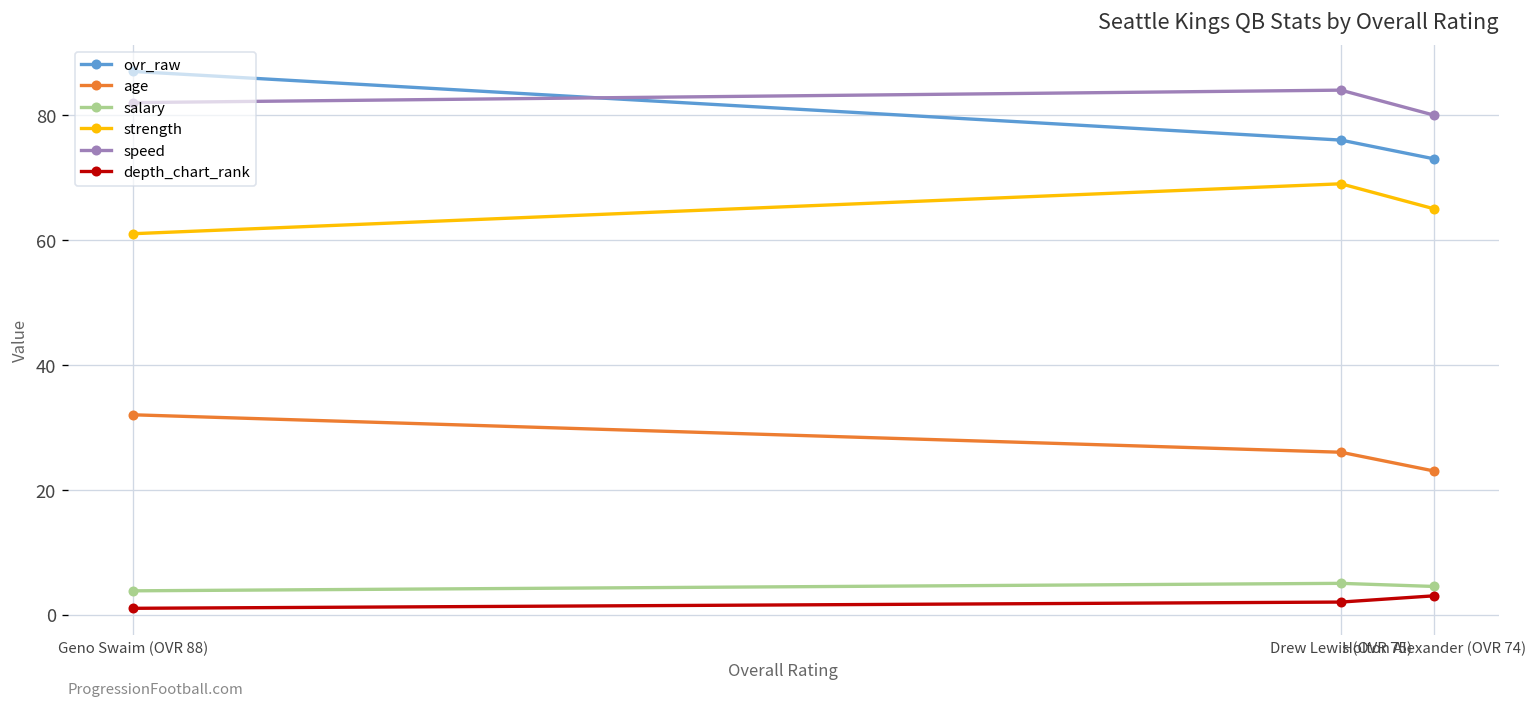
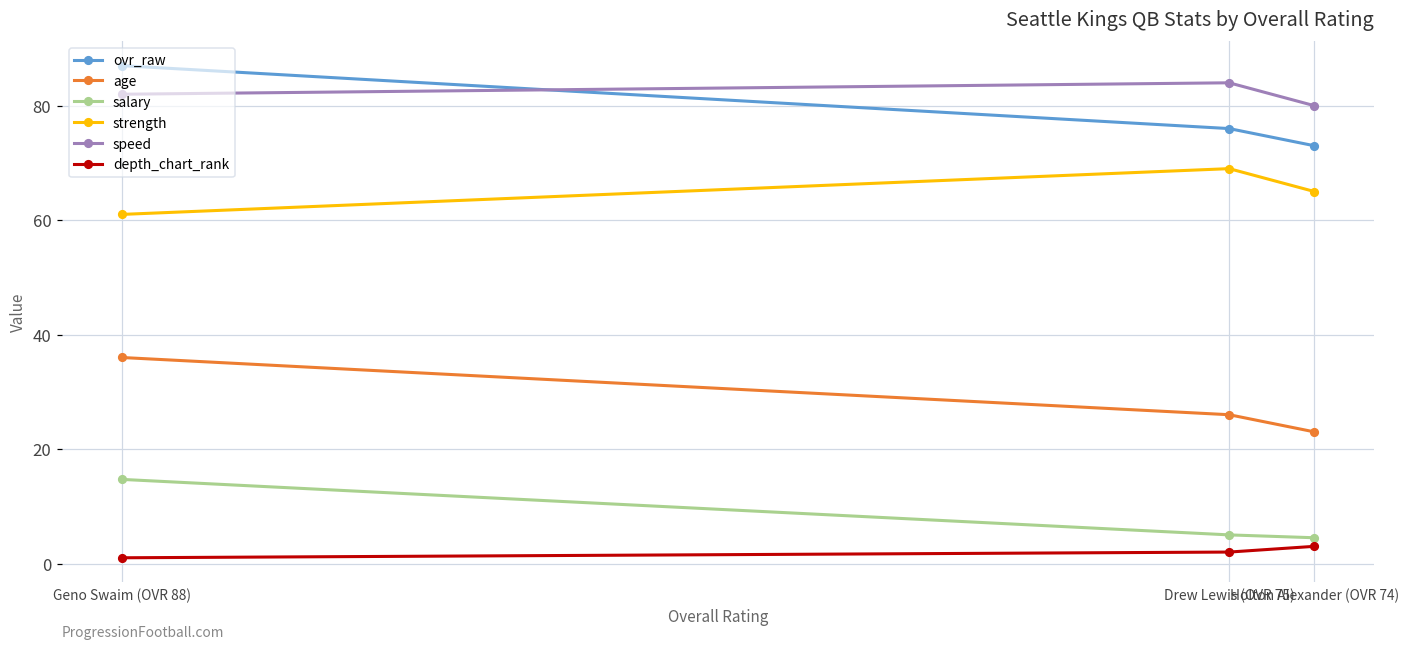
age, Geno Swaim (OVR 88): 32 -> 36
salary, Geno Swaim (OVR 88): 4 -> 15
